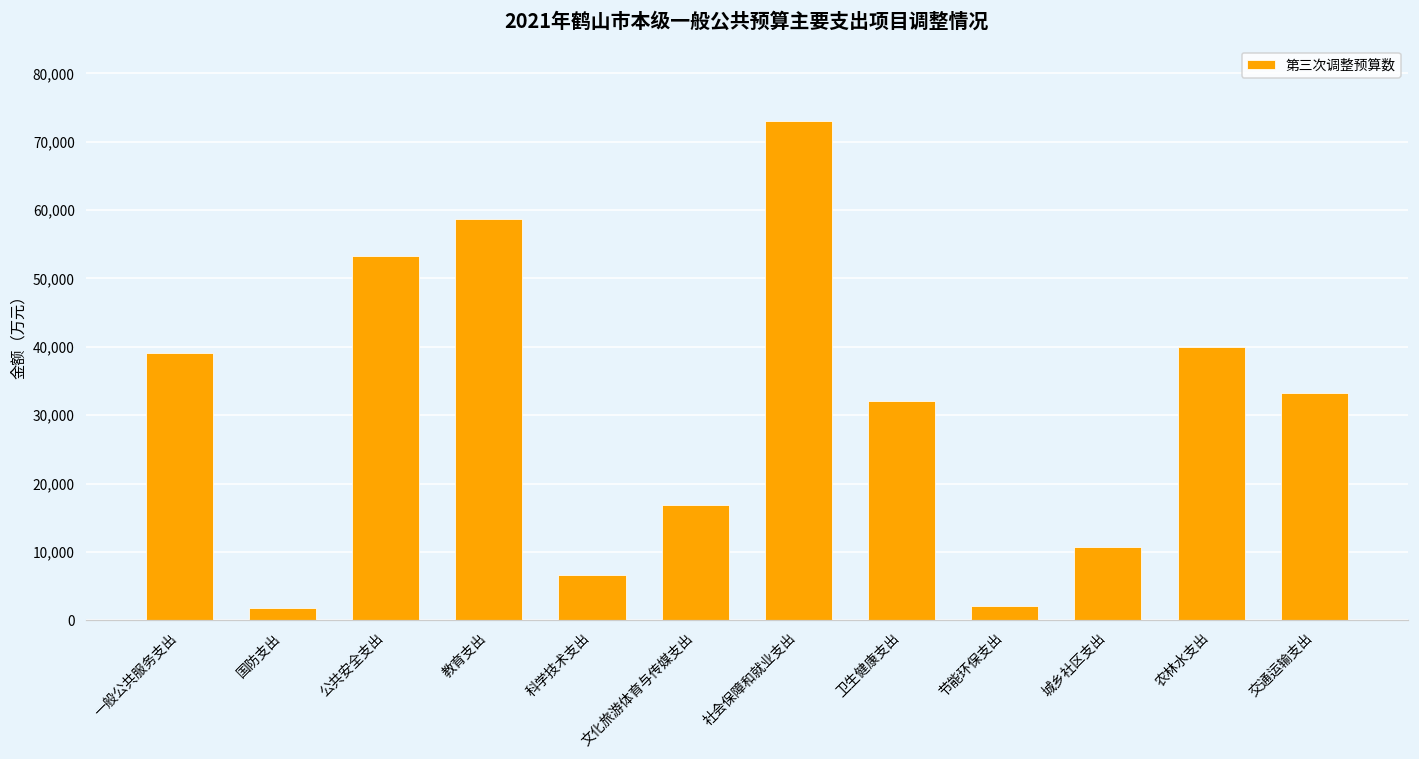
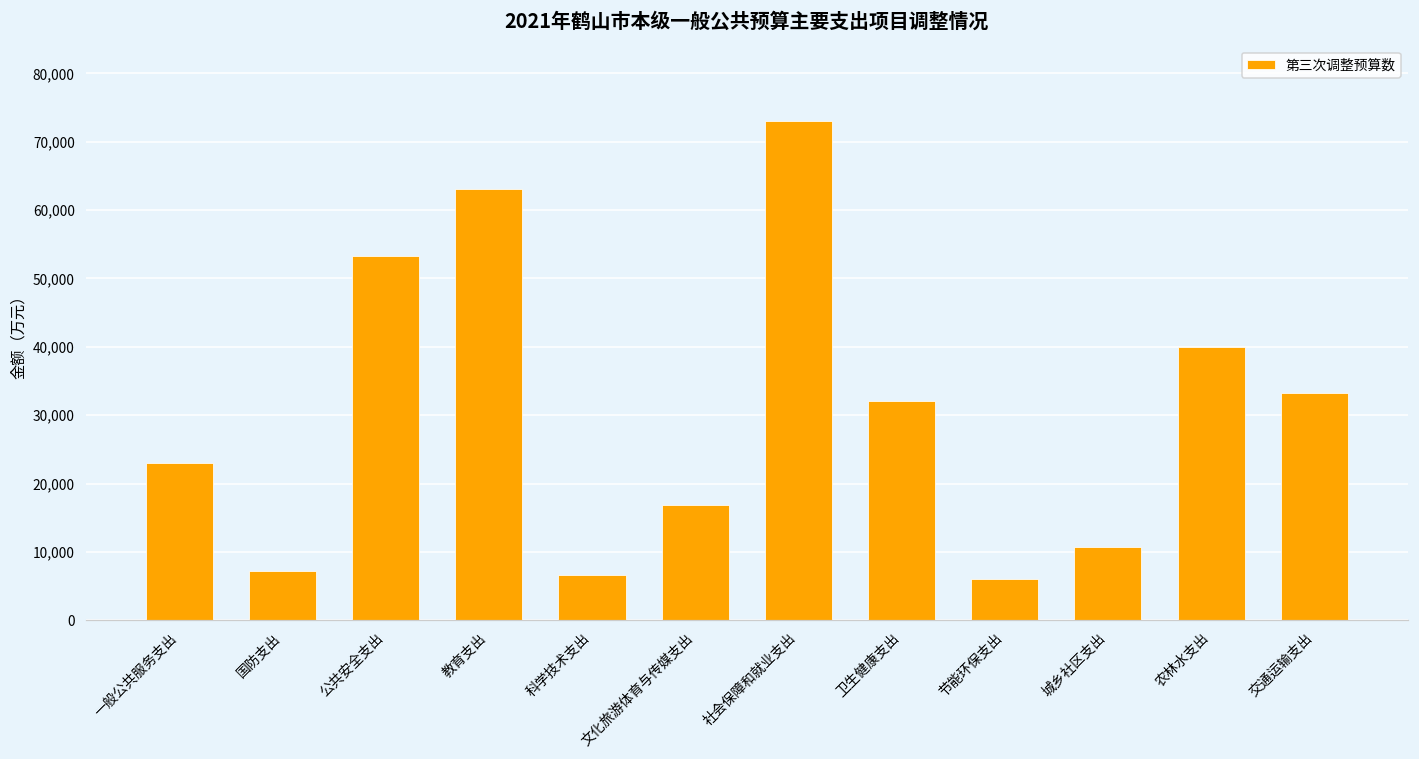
一般公共服务支出: 39,000 -> 23,000
国防支出: 2,000 -> 7,000
教育支出: 59,000 -> 63,000
节能环保支出: 2,000 -> 6,000
